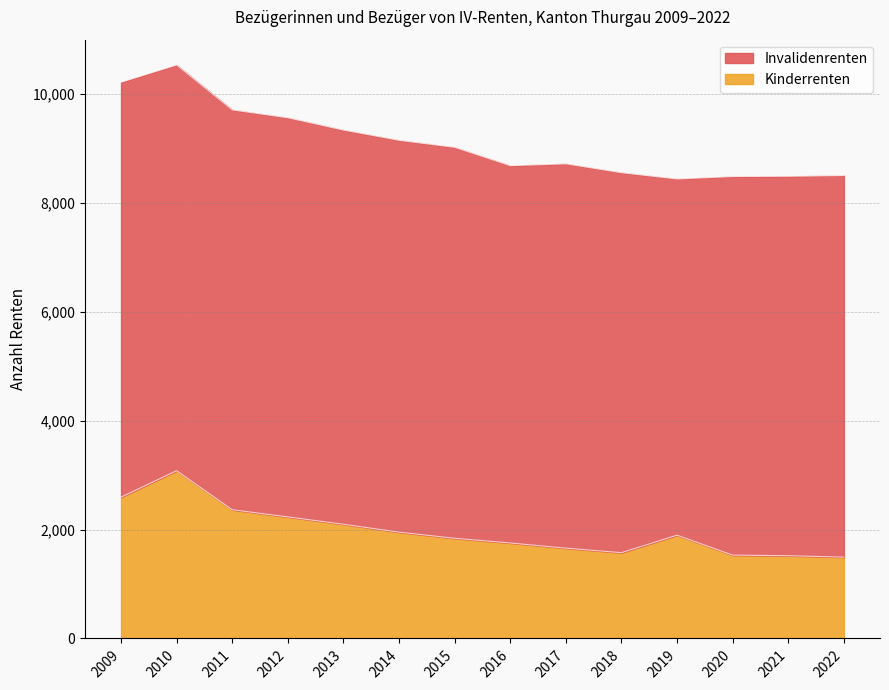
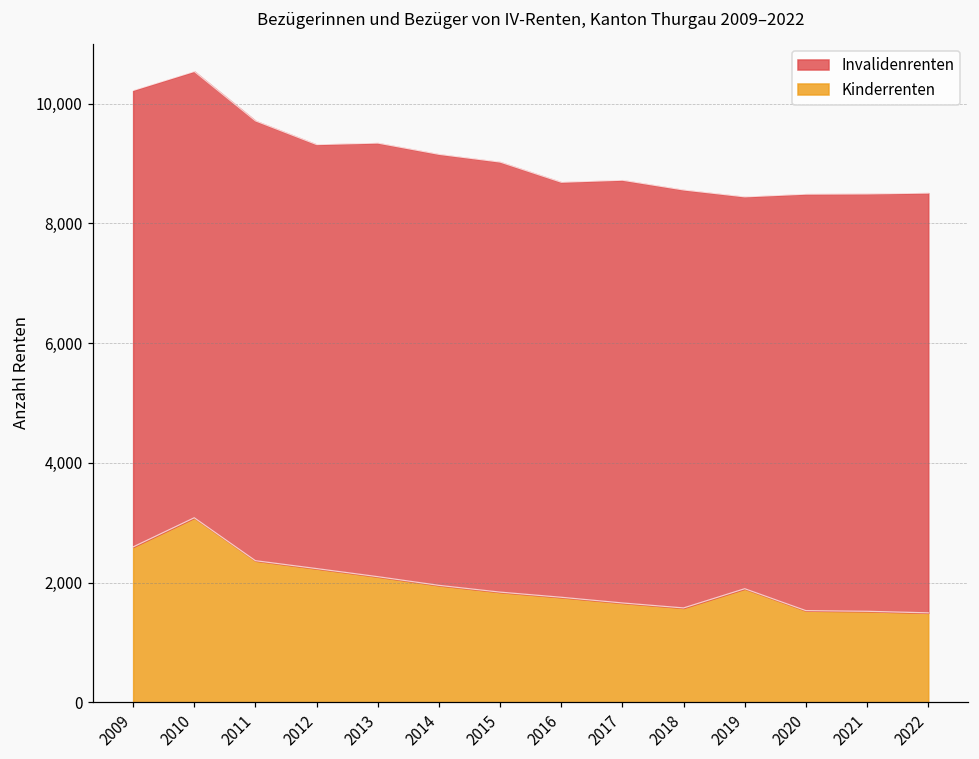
Invalidenrenten, 2012: 7,300 -> 7,100
